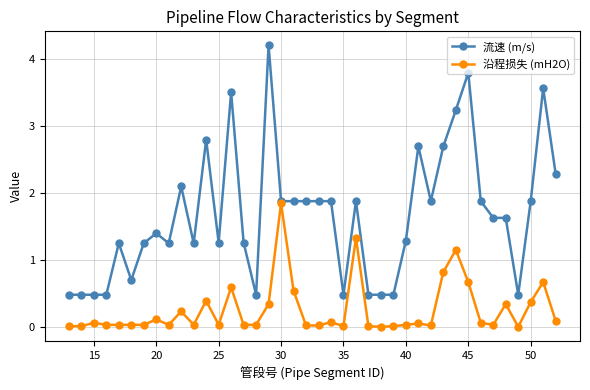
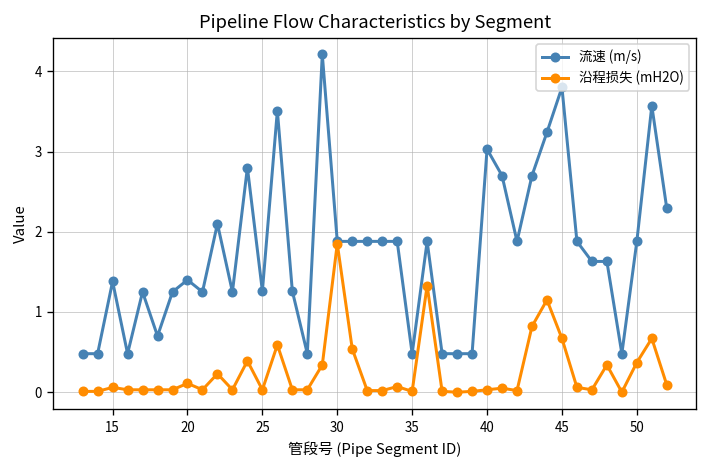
流速 (m/s), 15: 0.5 -> 1.4
流速 (m/s), 40: 1.3 -> 3.0
